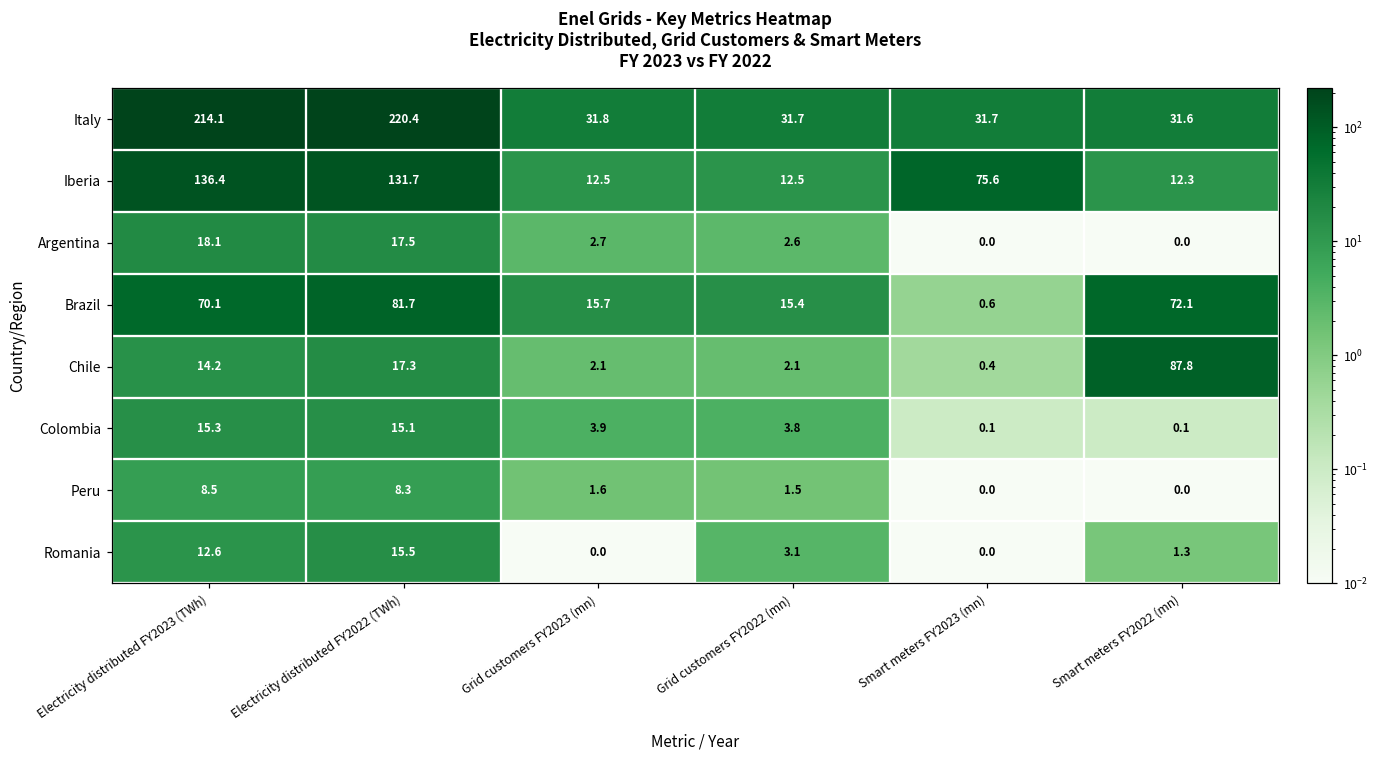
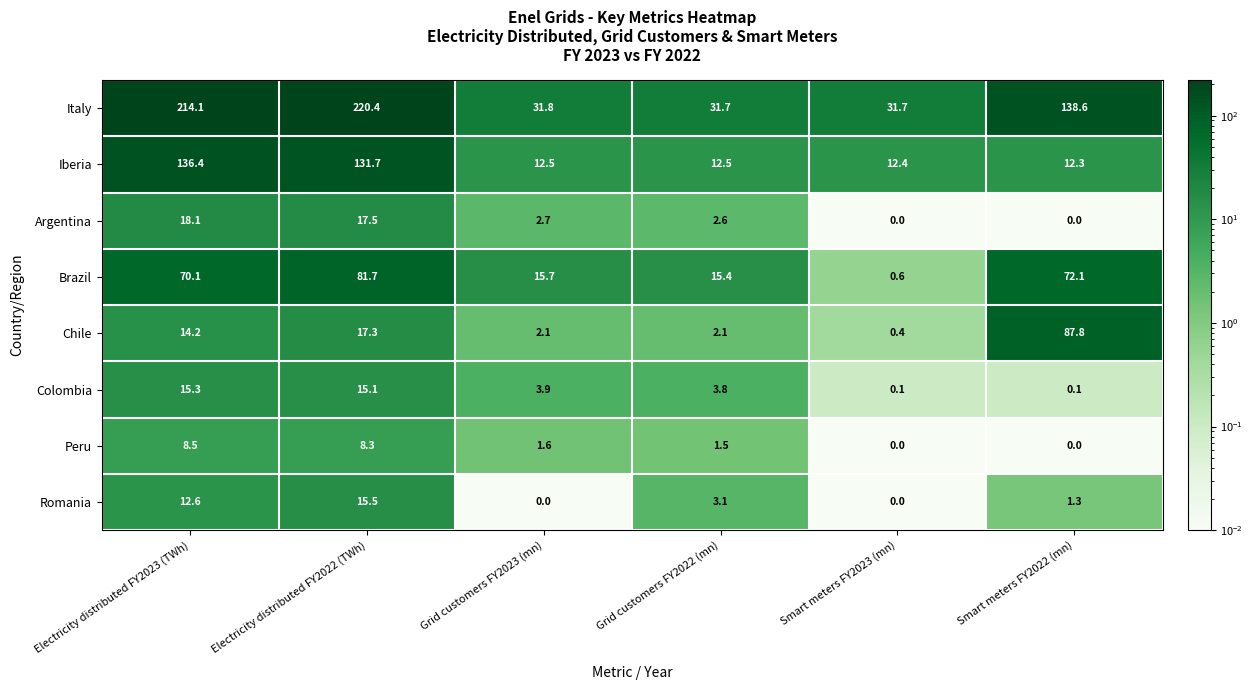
Italy, Smart meters FY2022 (mn): 31.6 -> 138.6
Iberia, Smart meters FY2023 (mn): 75.6 -> 12.4
